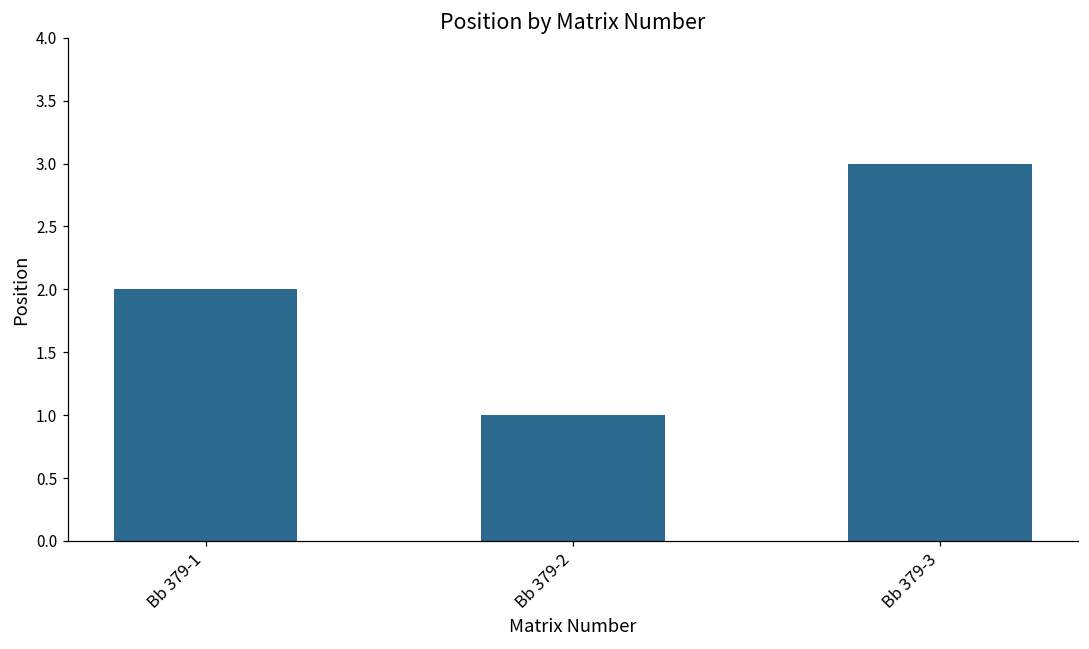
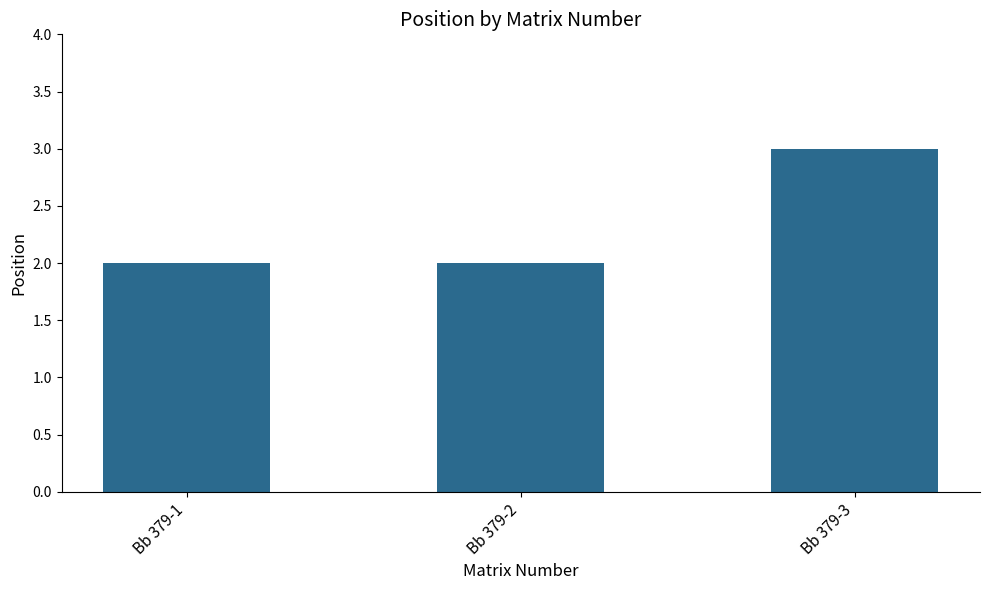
Bb 379-2: 1 -> 2
